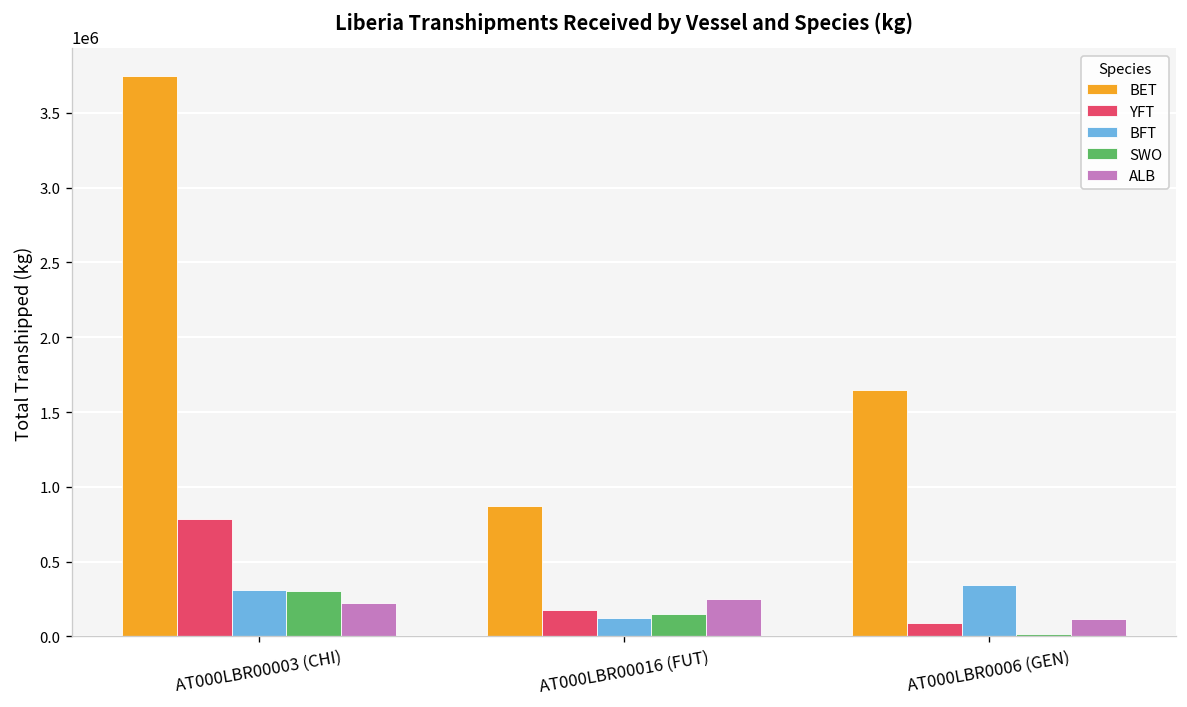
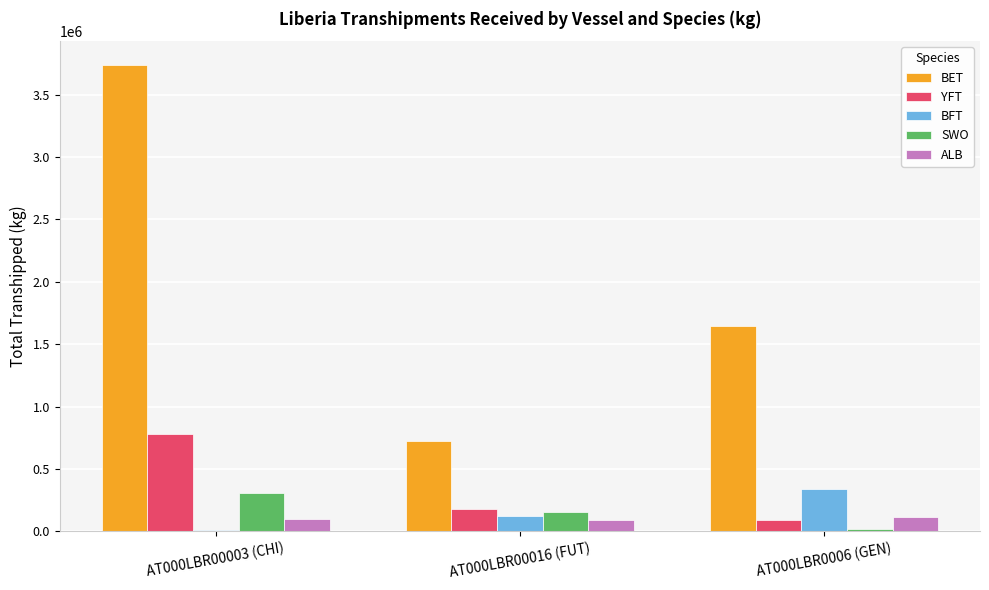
BFT, AT000LBR00003 (CHI): 310000 -> 10000
ALB, AT000LBR00003 (CHI): 220000 -> 100000
BET, AT000LBR00016 (FUT): 870000 -> 730000
ALB, AT000LBR00016 (FUT): 250000 -> 90000
